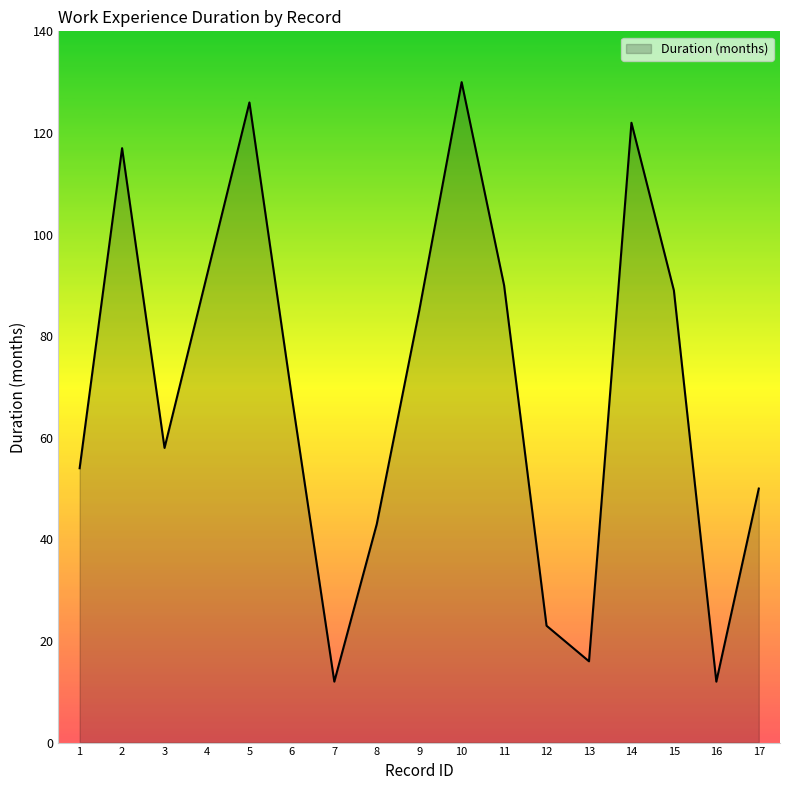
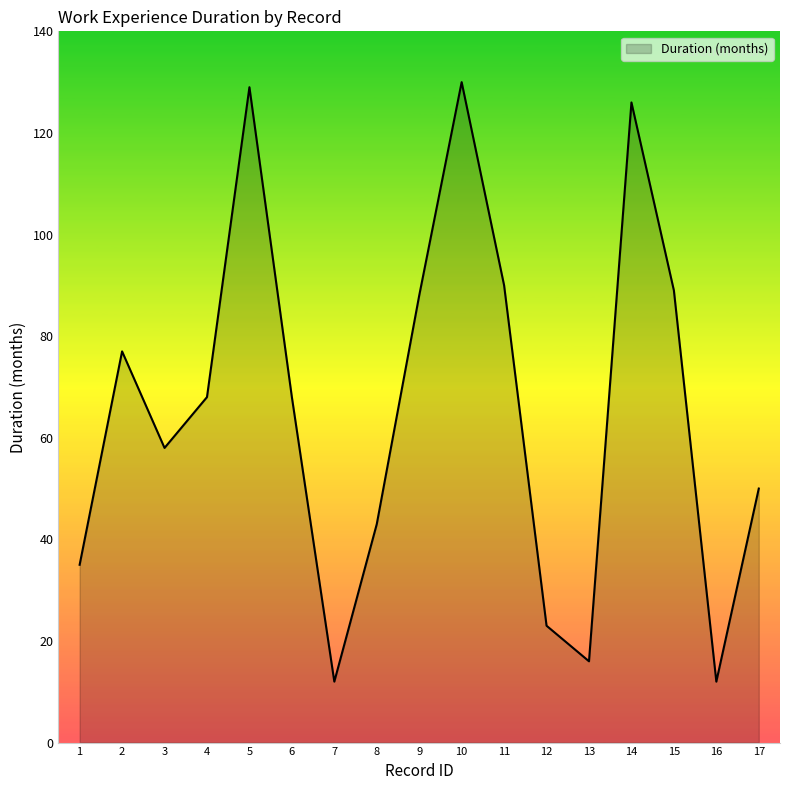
1: 54 -> 35
2: 117 -> 77
4: 92 -> 68
5: 126 -> 129
9: 85 -> 88
14: 122 -> 126
